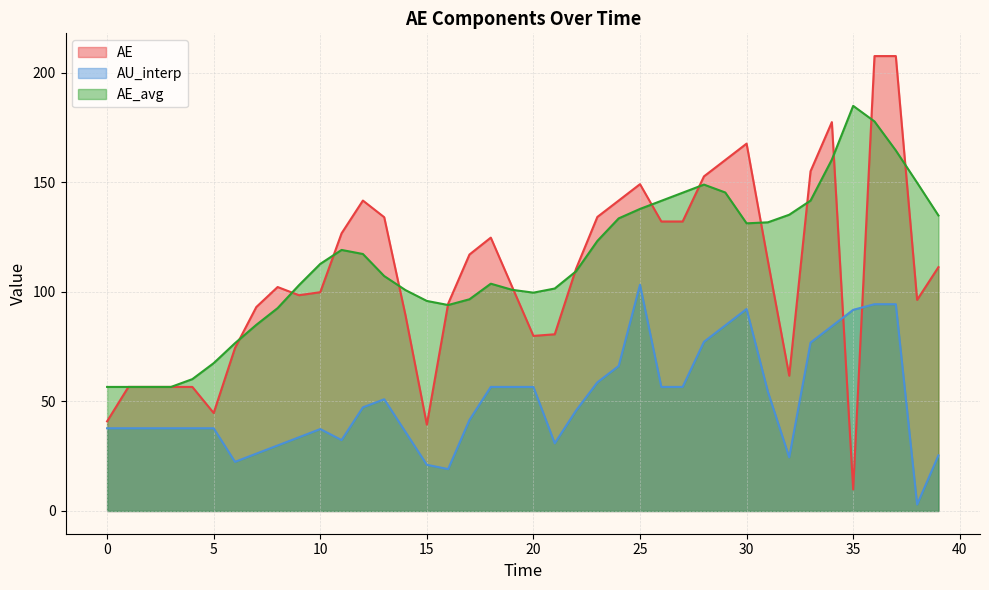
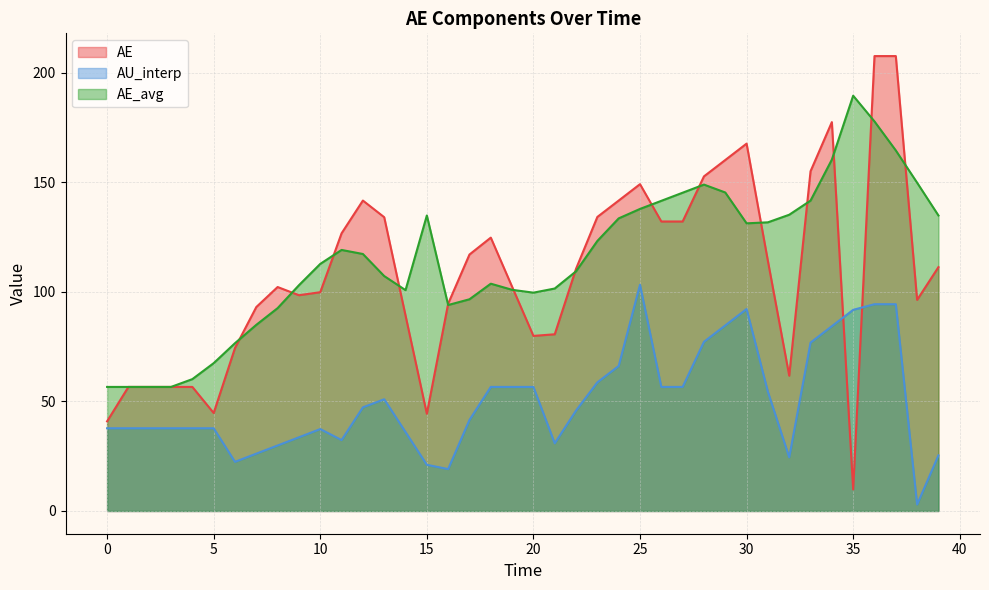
AE, 15: 39 -> 44
AE_avg, 15: 96 -> 135
AE_avg, 35: 185 -> 189
